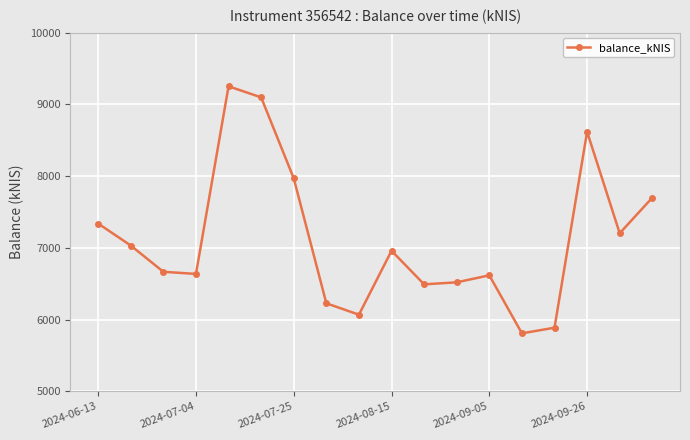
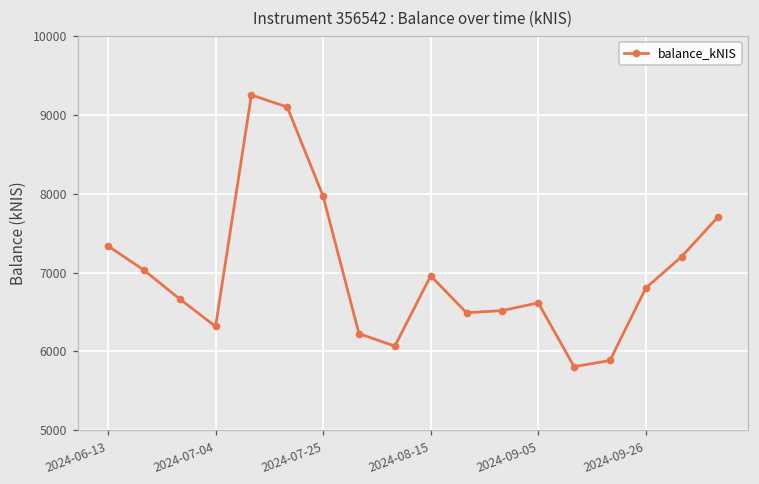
2024-07-04: 6600 -> 6300
2024-09-26: 8600 -> 6800
